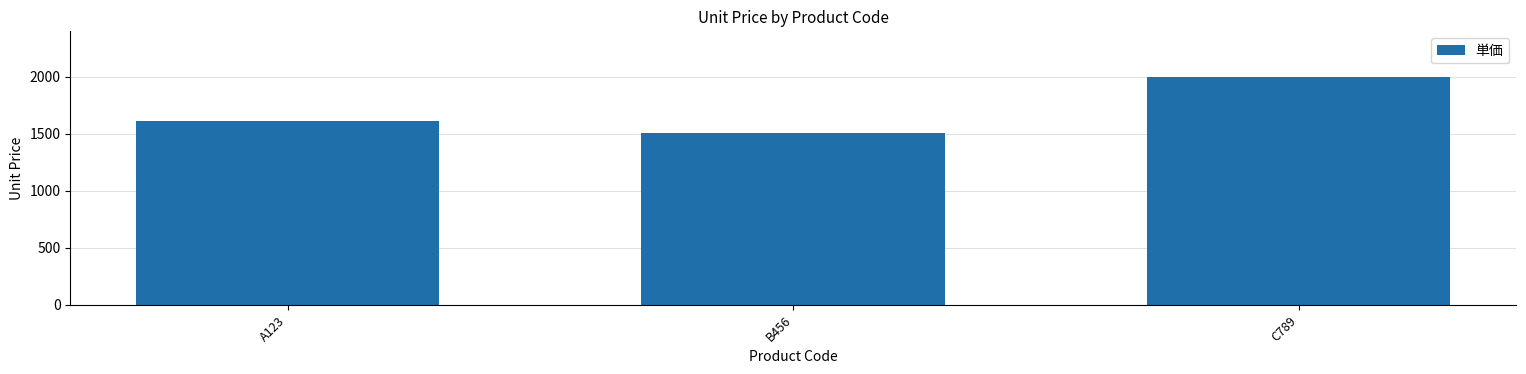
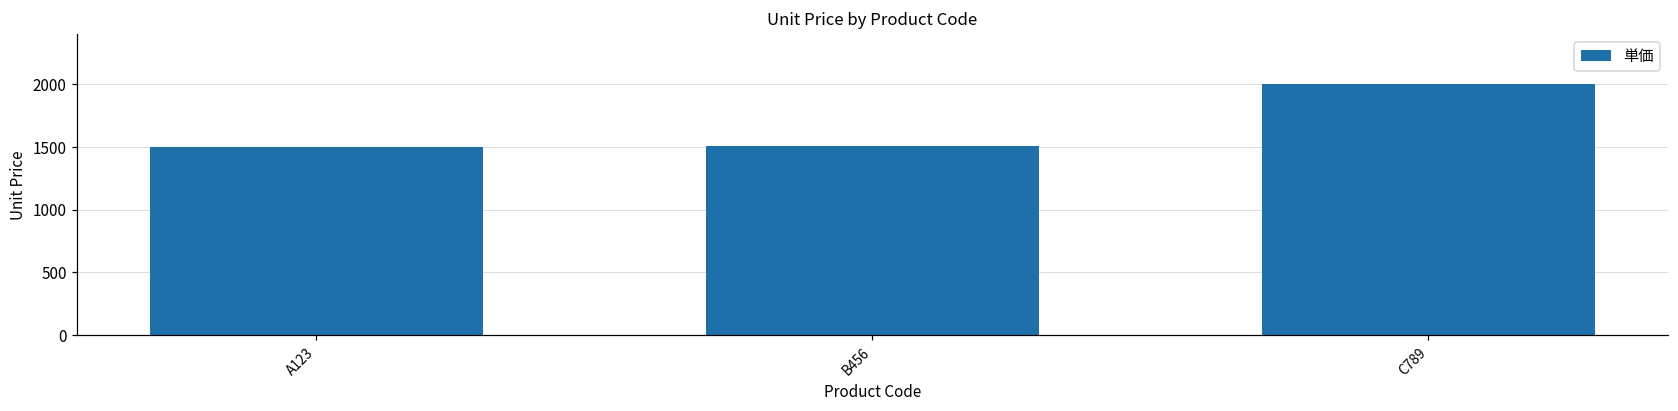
A123: 1620 -> 1500
